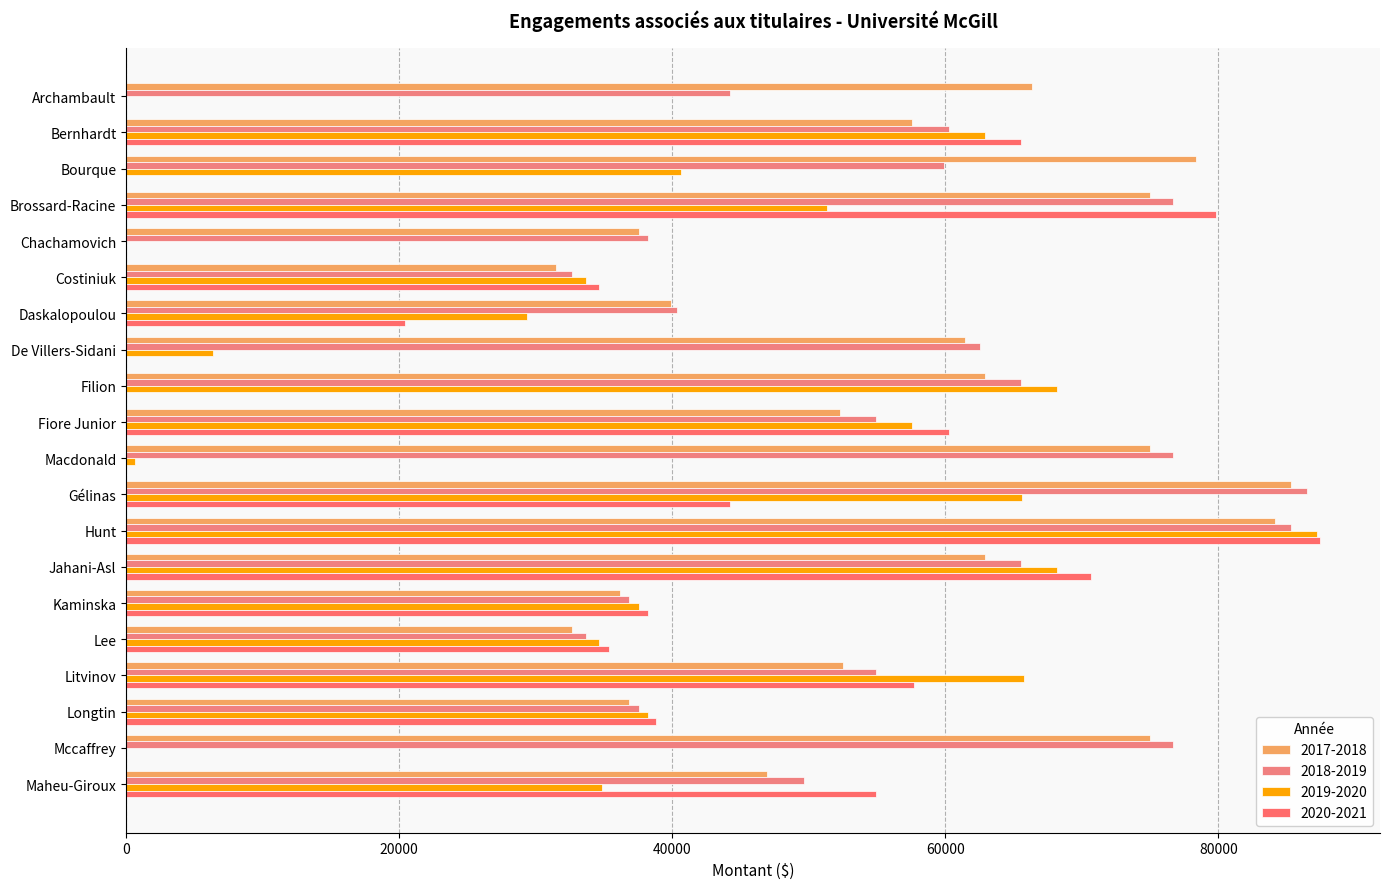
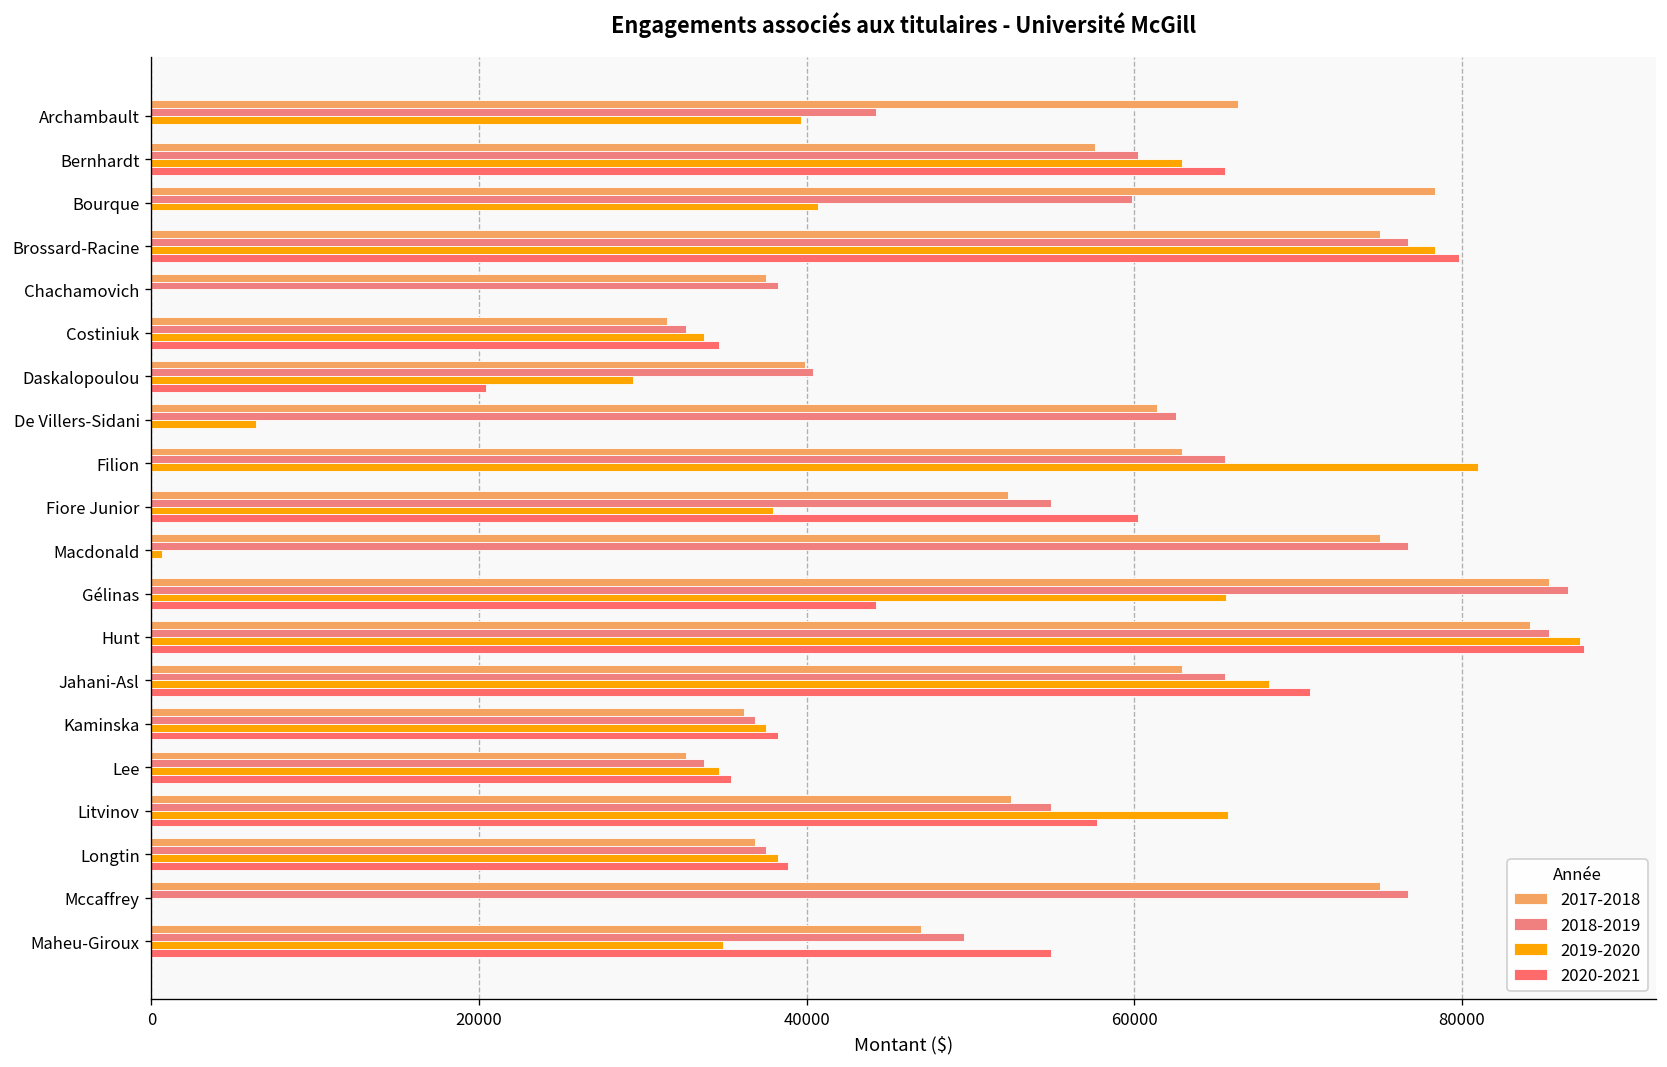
2019-2020, Archambault: 0 -> 39700
2019-2020, Brossard-Racine: 51300 -> 78300
2019-2020, Filion: 68200 -> 81000
2019-2020, Fiore Junior: 57600 -> 38000
